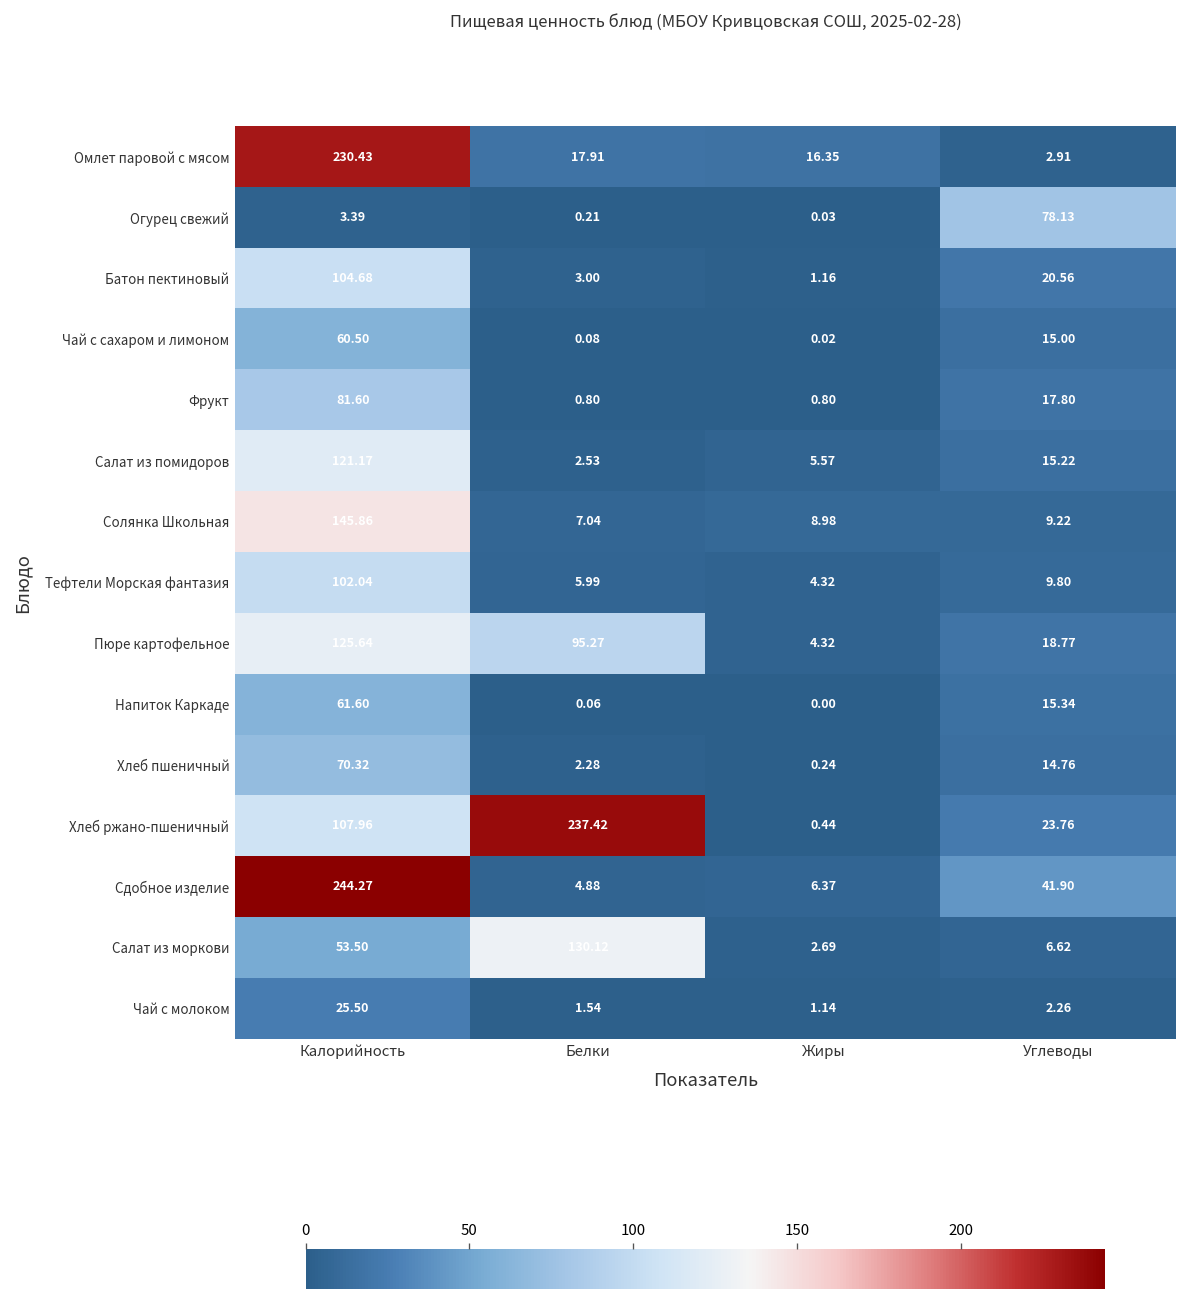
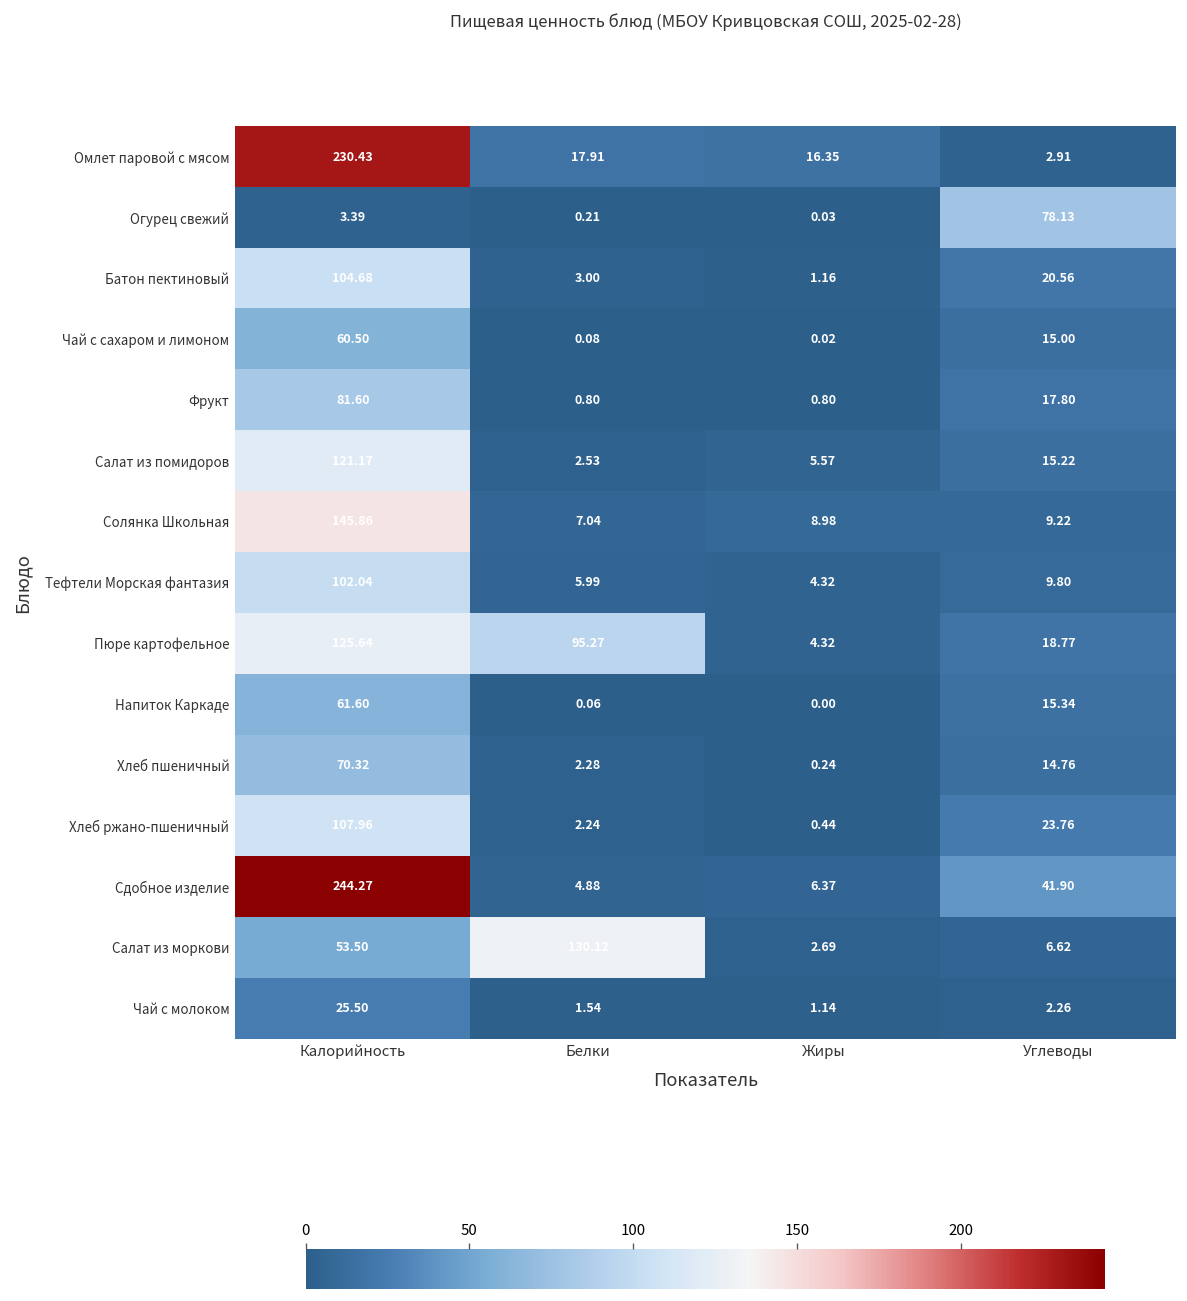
Хлеб ржано-пшеничный, Белки: 237.42 -> 2.24
